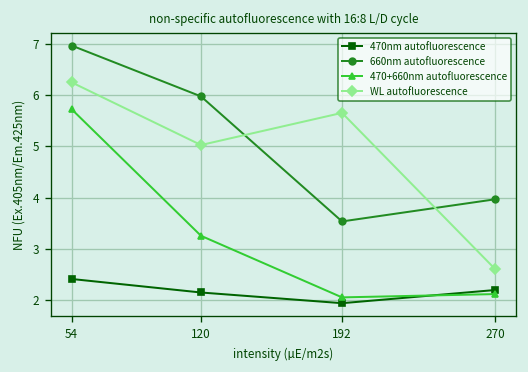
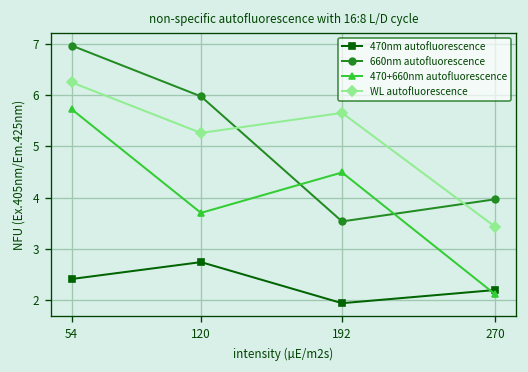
470nm autofluorescence, 120: 2.2 -> 2.7
470+660nm autofluorescence, 120: 3.3 -> 3.7
WL autofluorescence, 120: 5.0 -> 5.3
470+660nm autofluorescence, 192: 2.1 -> 4.5
WL autofluorescence, 270: 2.6 -> 3.4
